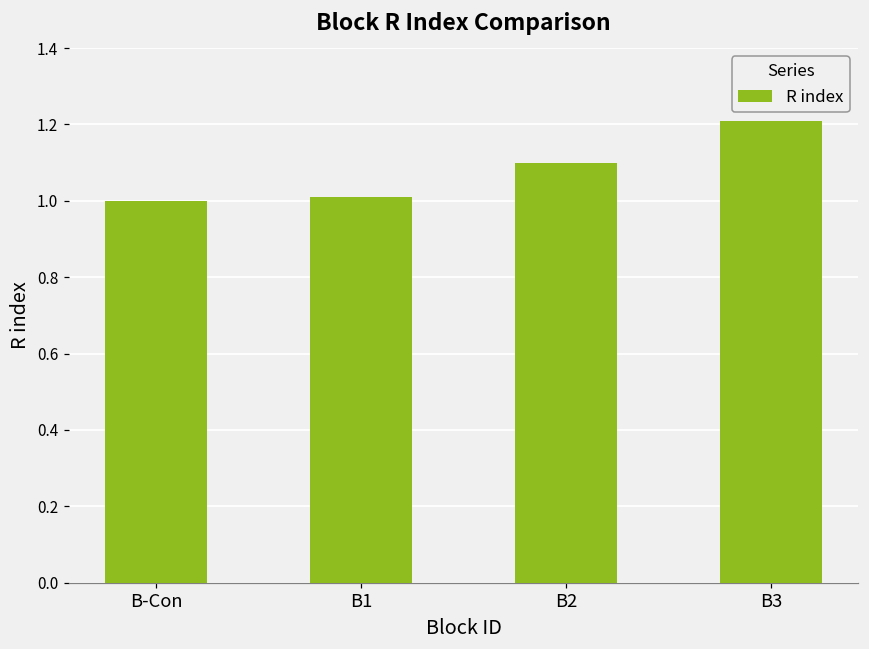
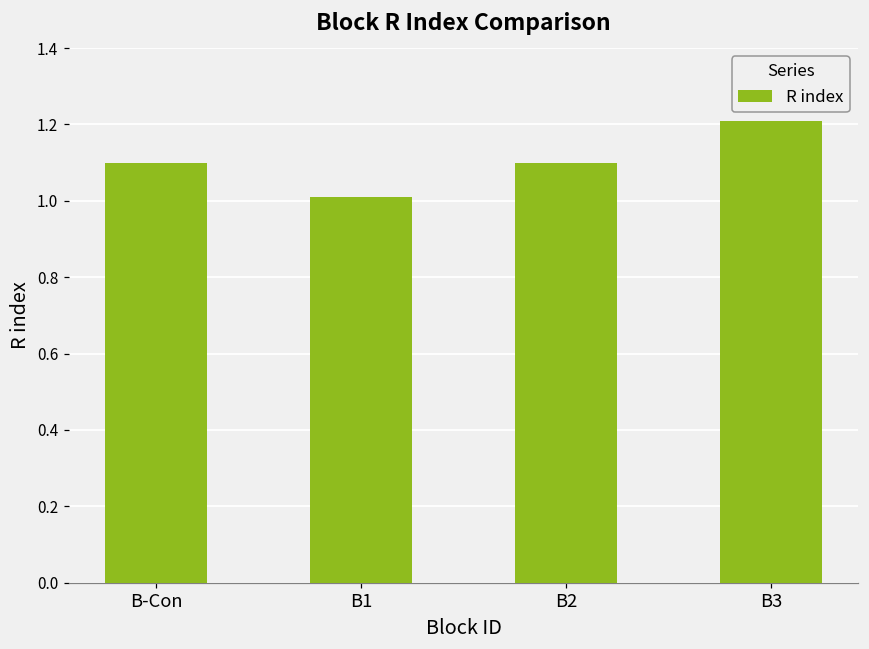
B-Con: 1.0 -> 1.1
